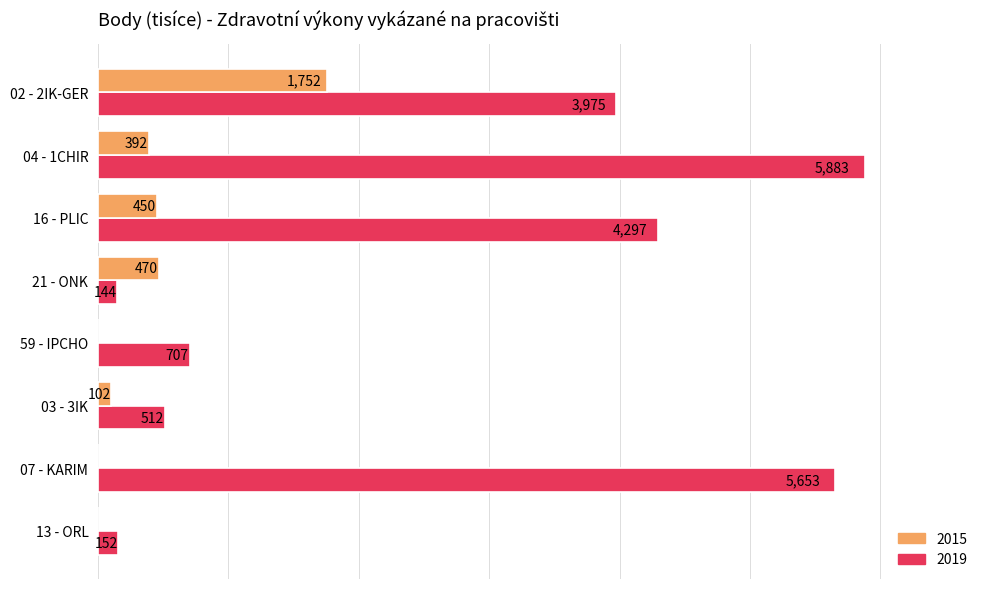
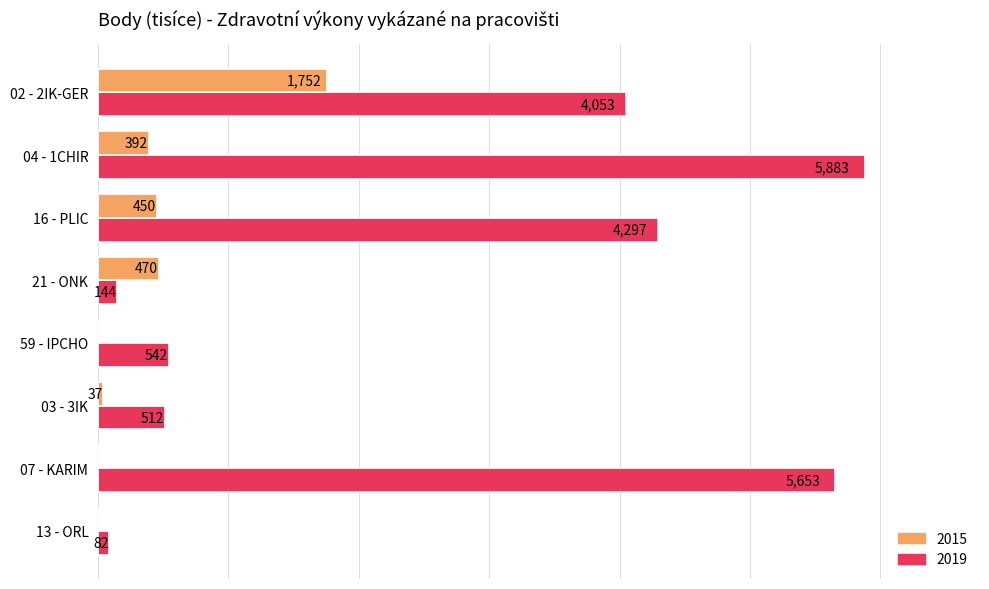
2019, 02 - 2IK-GER: 3,975 -> 4,053
2019, 59 - IPCHO: 707 -> 542
2015, 03 - 3IK: 102 -> 37
2019, 13 - ORL: 152 -> 82
